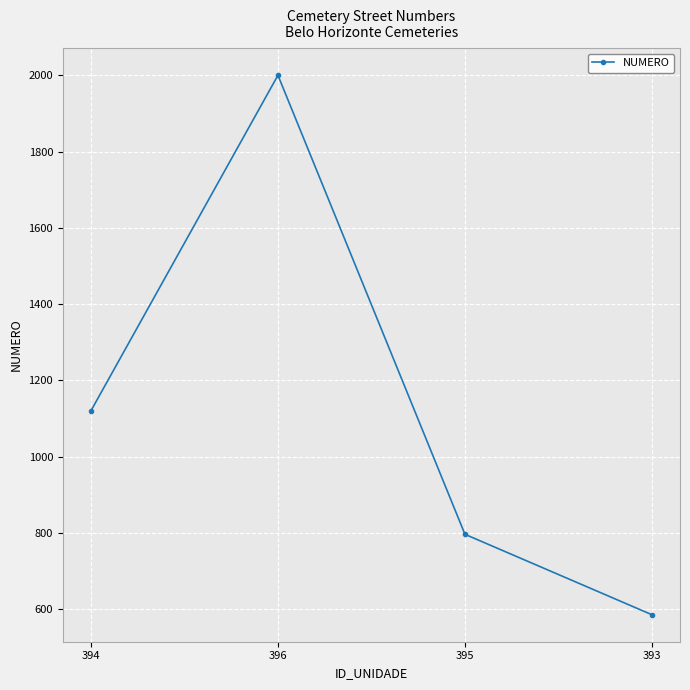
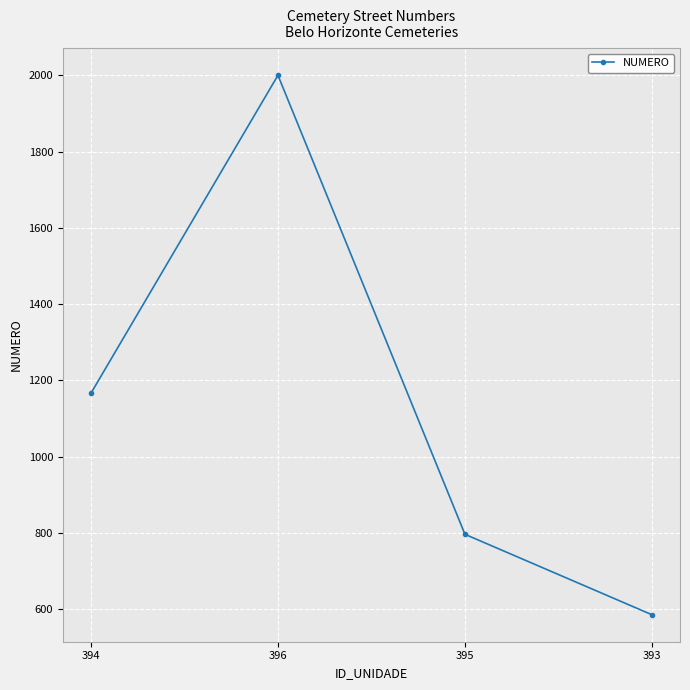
394: 1120 -> 1170
